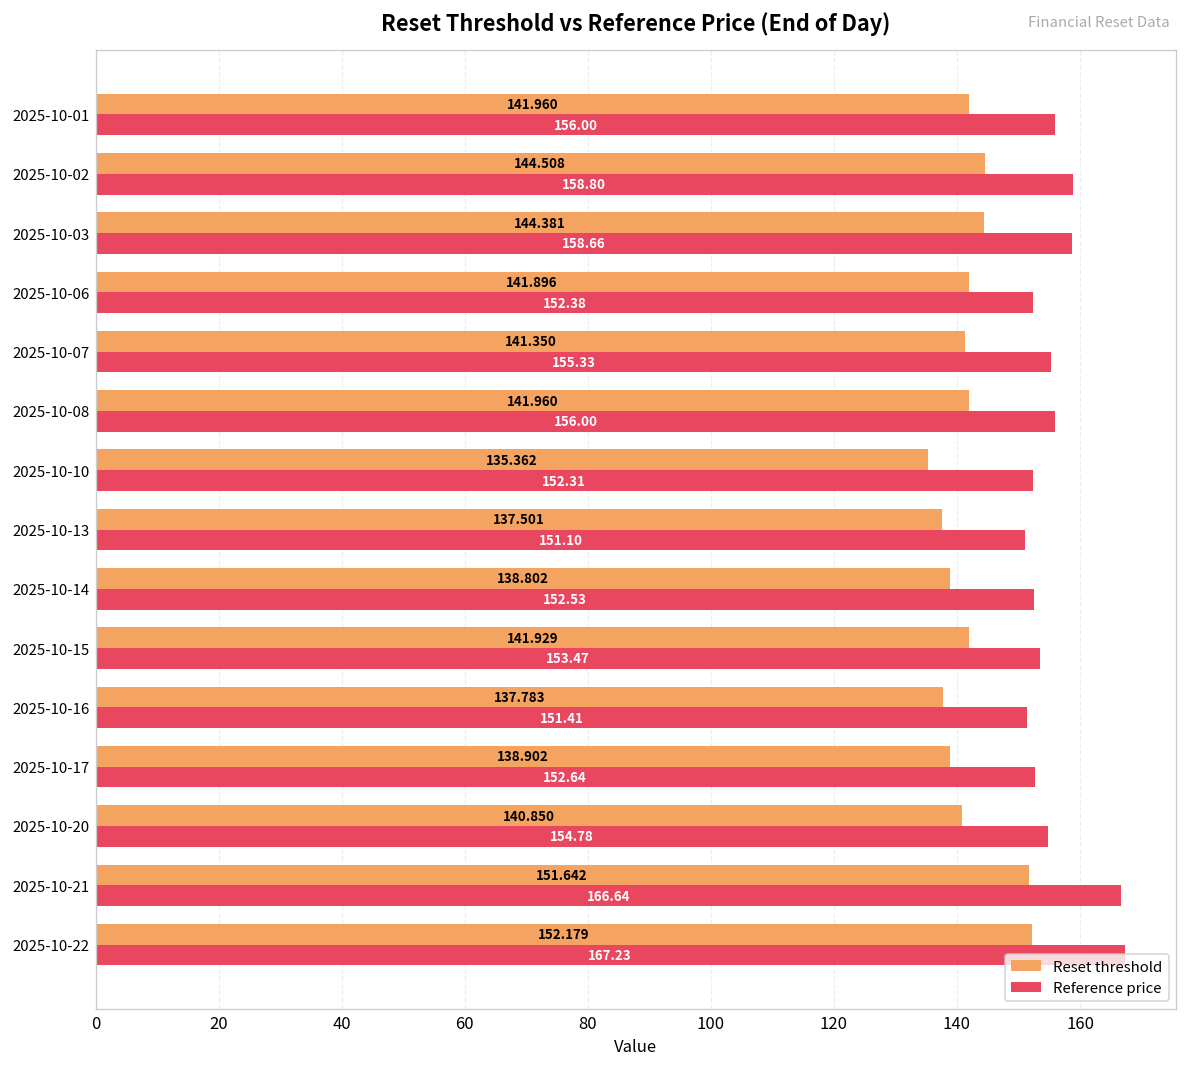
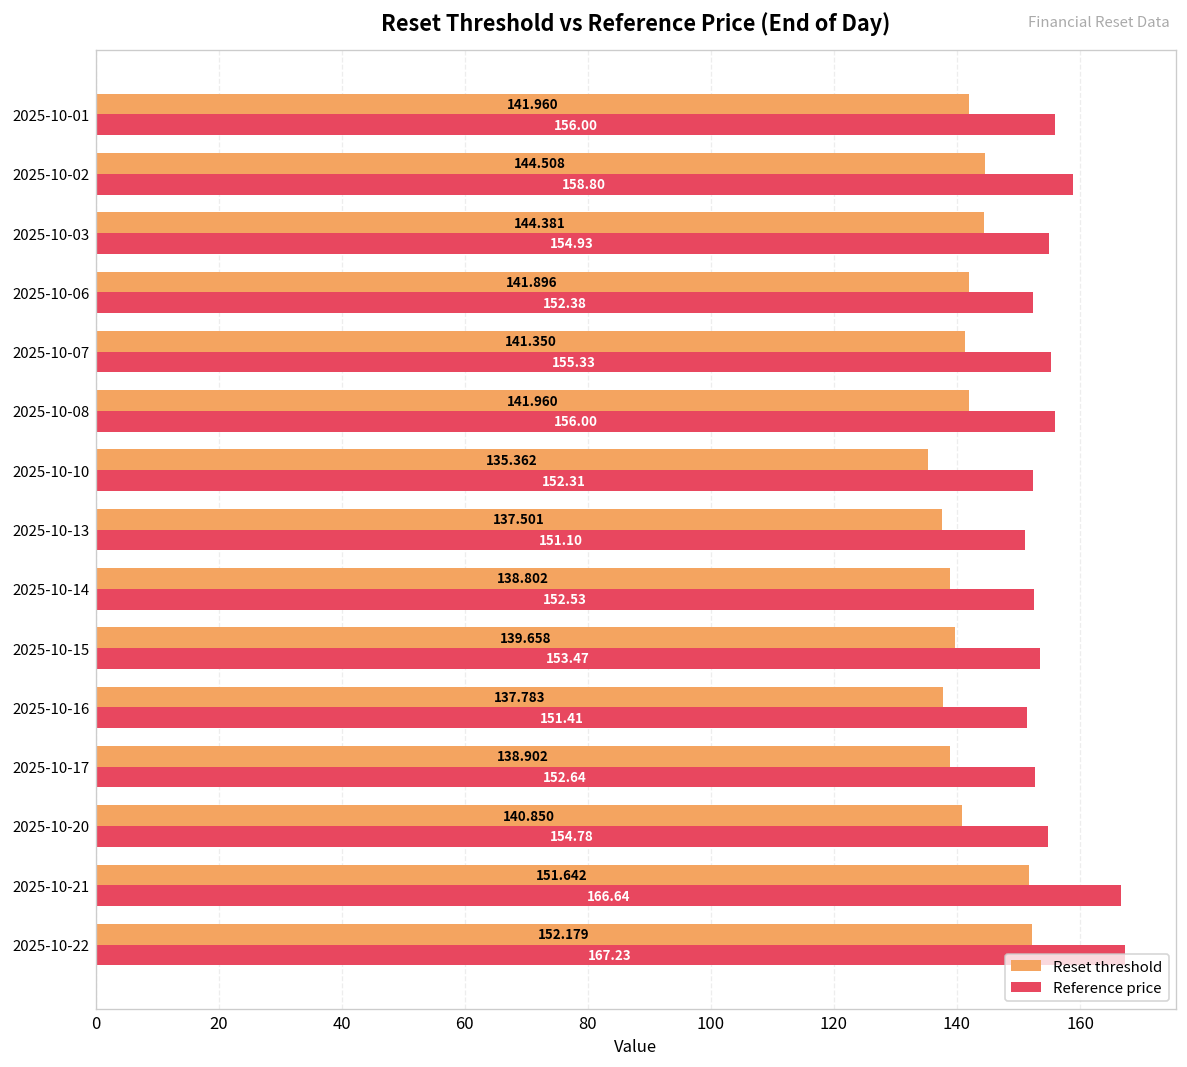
Reference price, 2025-10-03: 158.66 -> 154.93
Reset threshold, 2025-10-15: 141.929 -> 139.658
